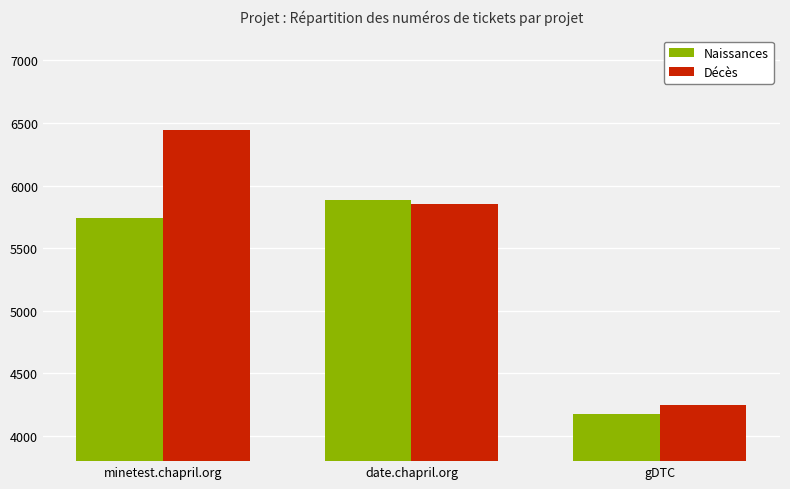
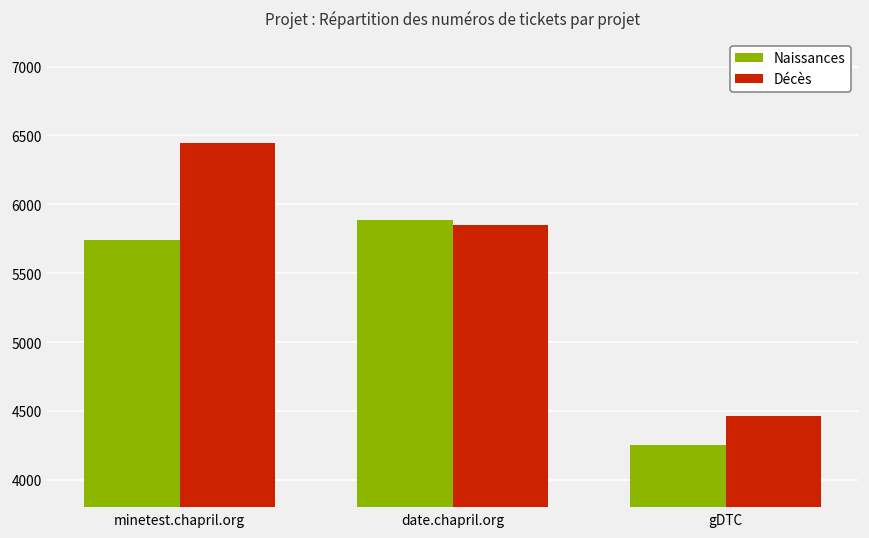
Naissances, gDTC: 4170 -> 4250
Décès, gDTC: 4250 -> 4460
